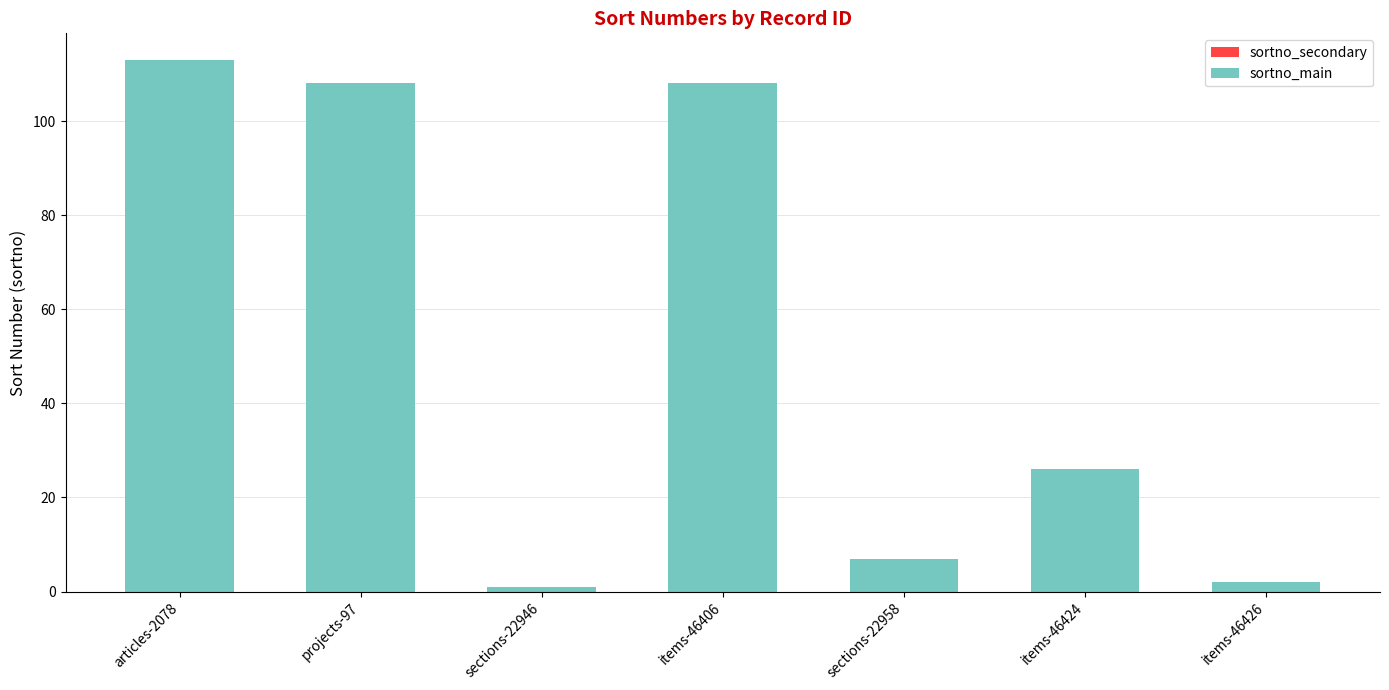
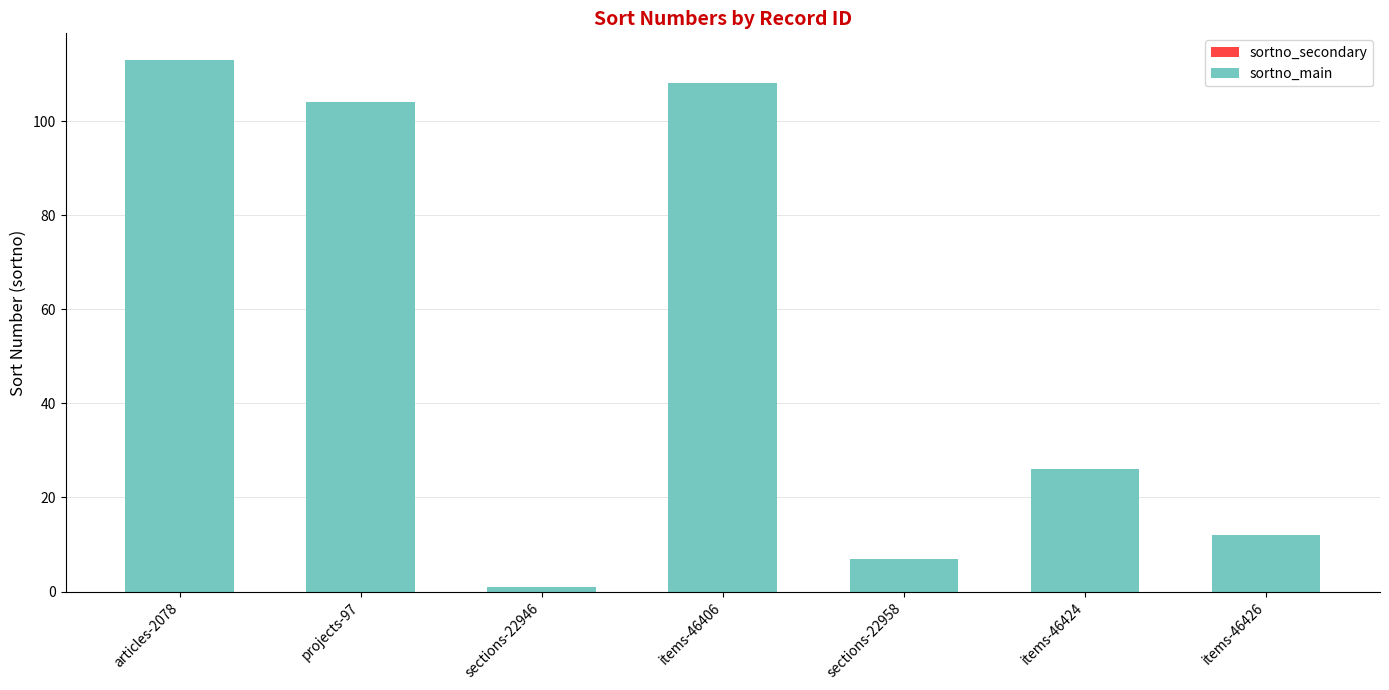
sortno_main, projects-97: 108 -> 104
sortno_main, items-46426: 2 -> 12
